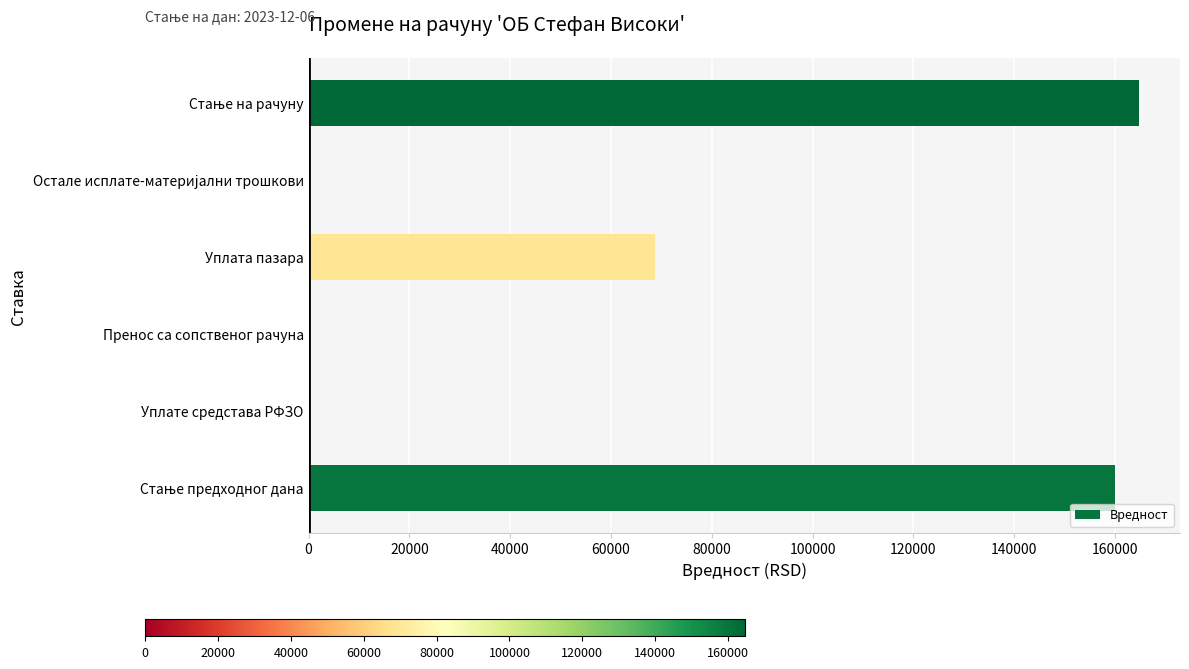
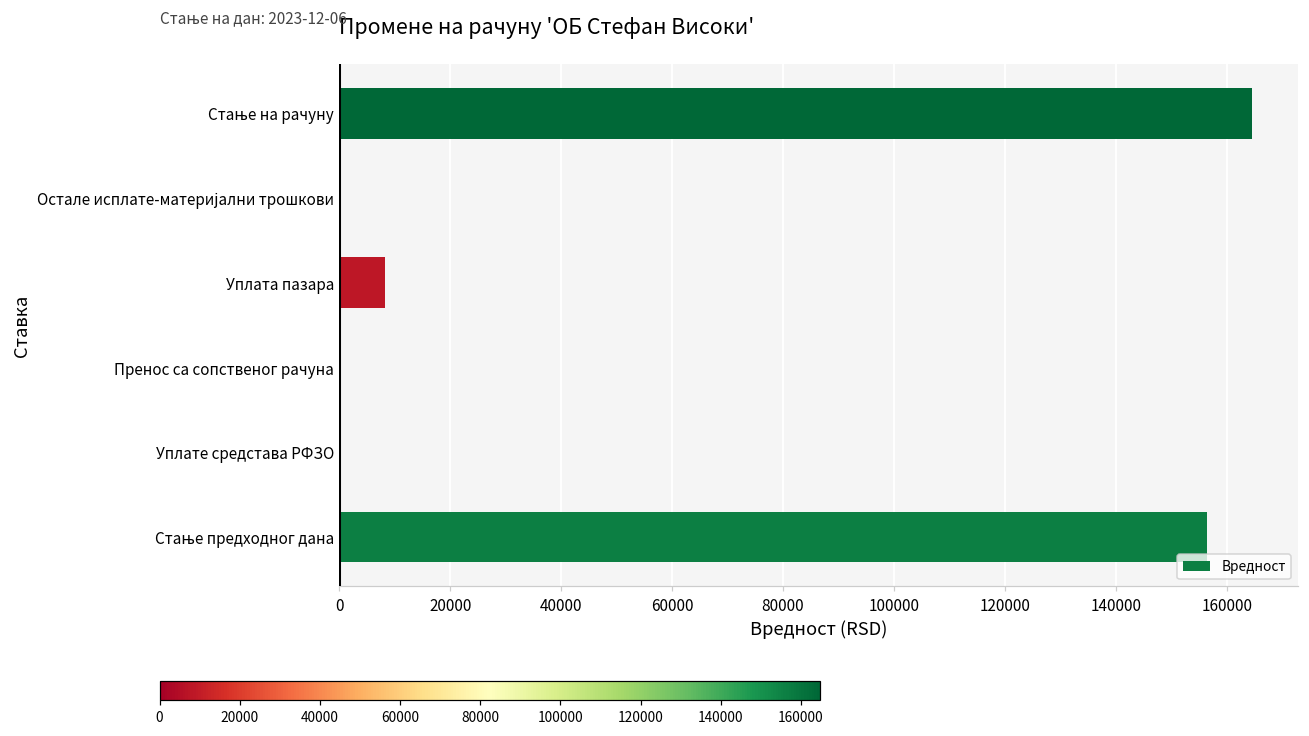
Уплата пазара: 69000 -> 8000
Стање предходног дана: 160000 -> 156000
